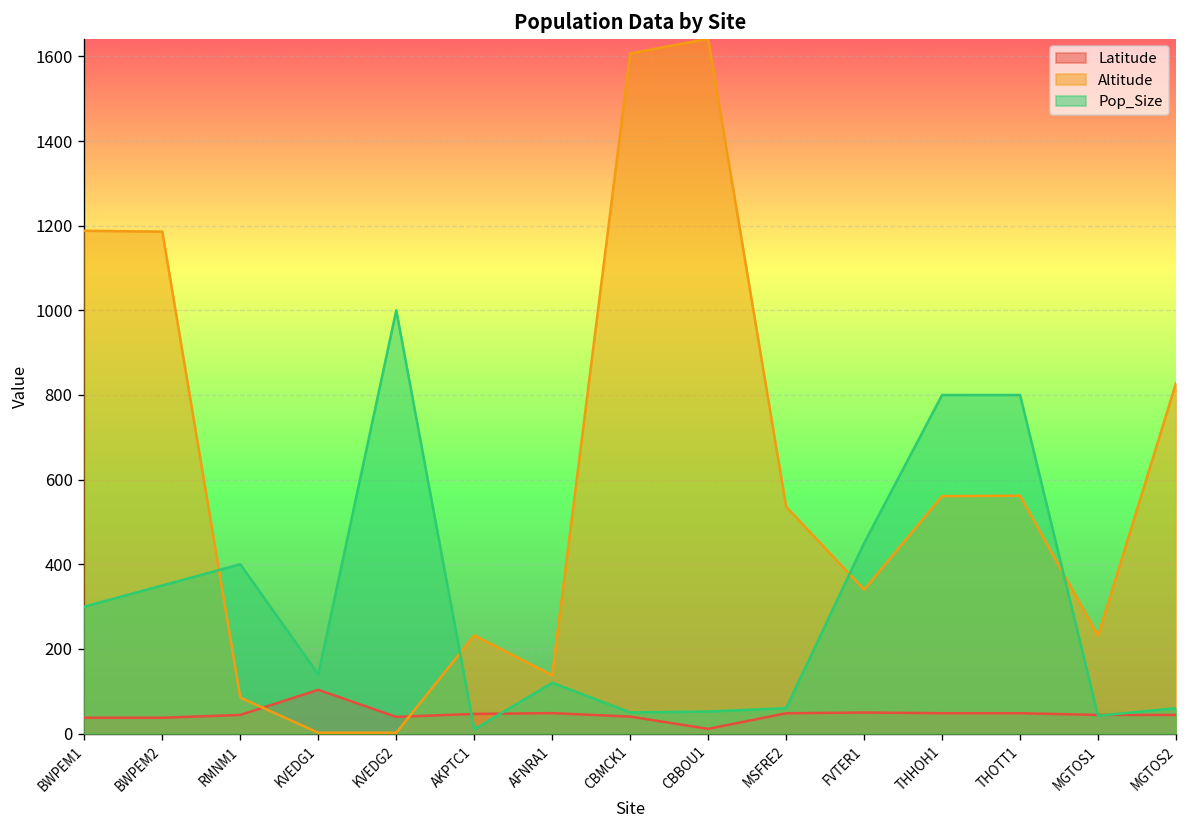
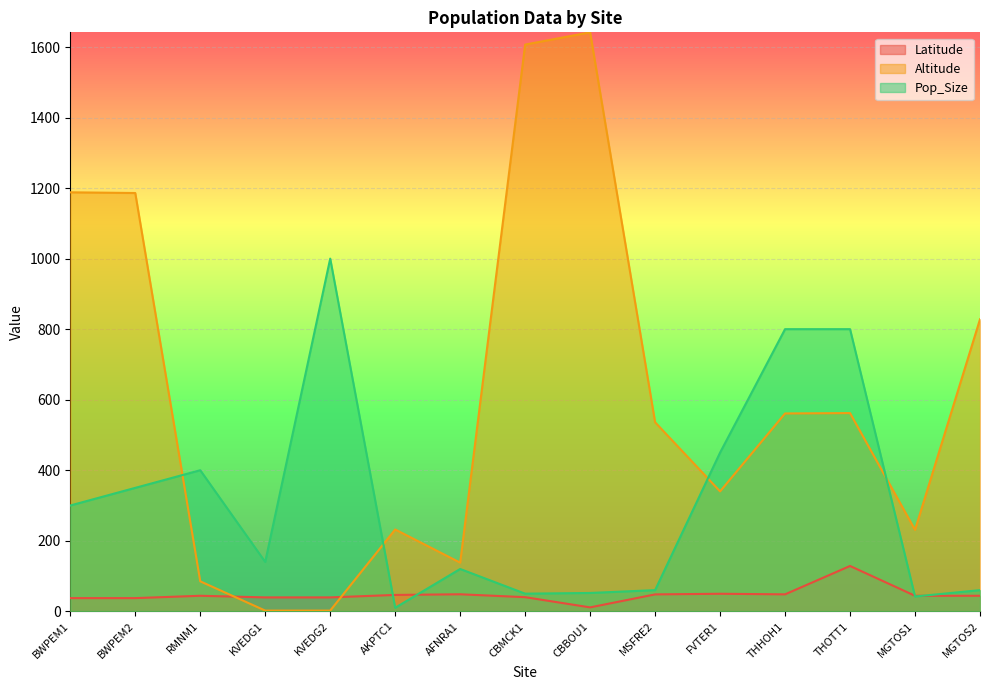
Latitude, KVEDG1: 100 -> 40
Latitude, THOTT1: 50 -> 130
